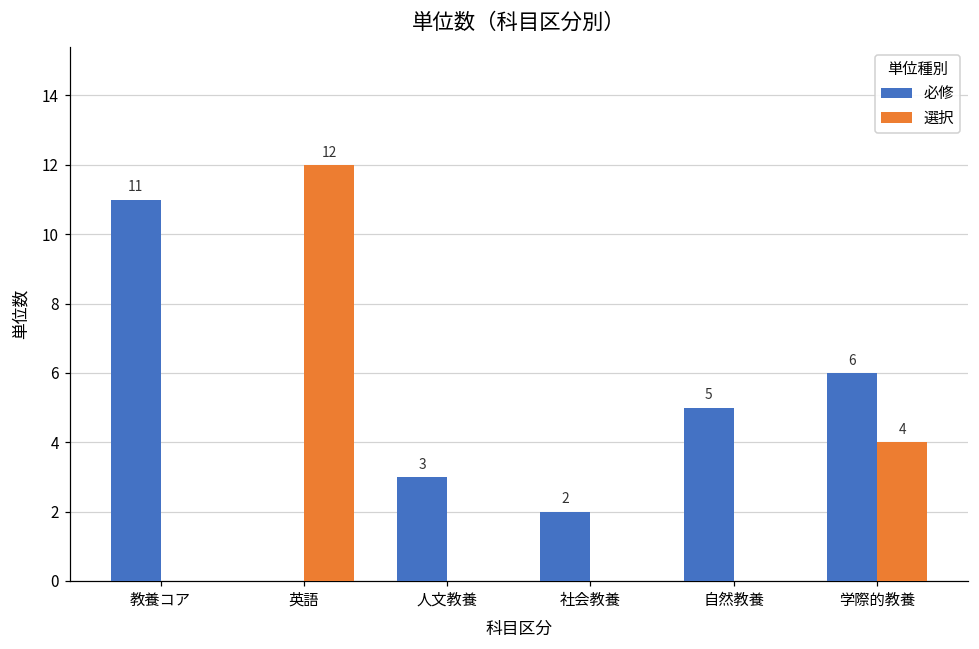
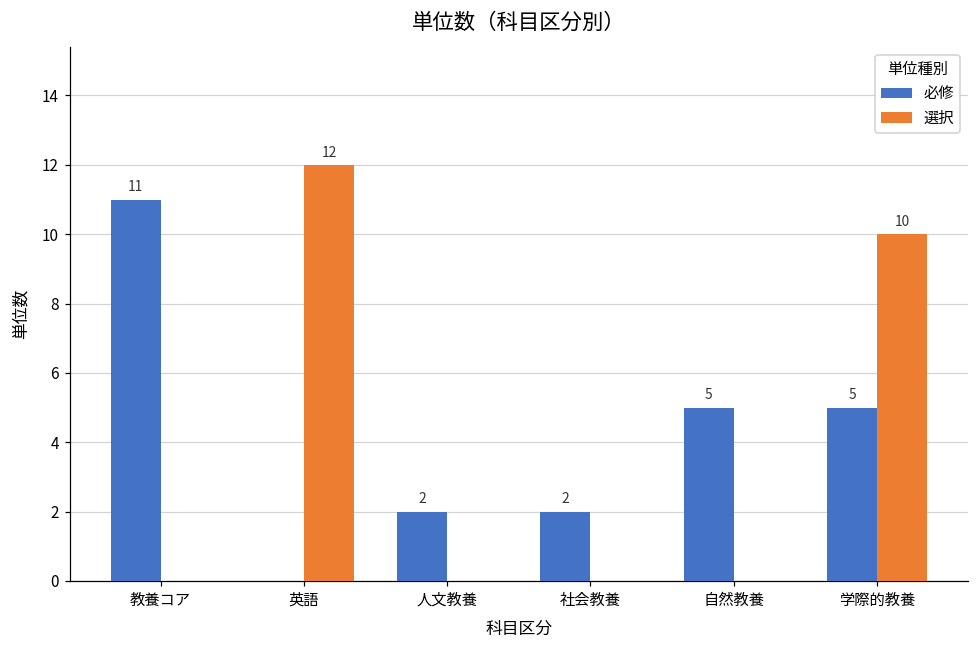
必修, 人文教養: 3 -> 2
必修, 学際的教養: 6 -> 5
選択, 学際的教養: 4 -> 10
